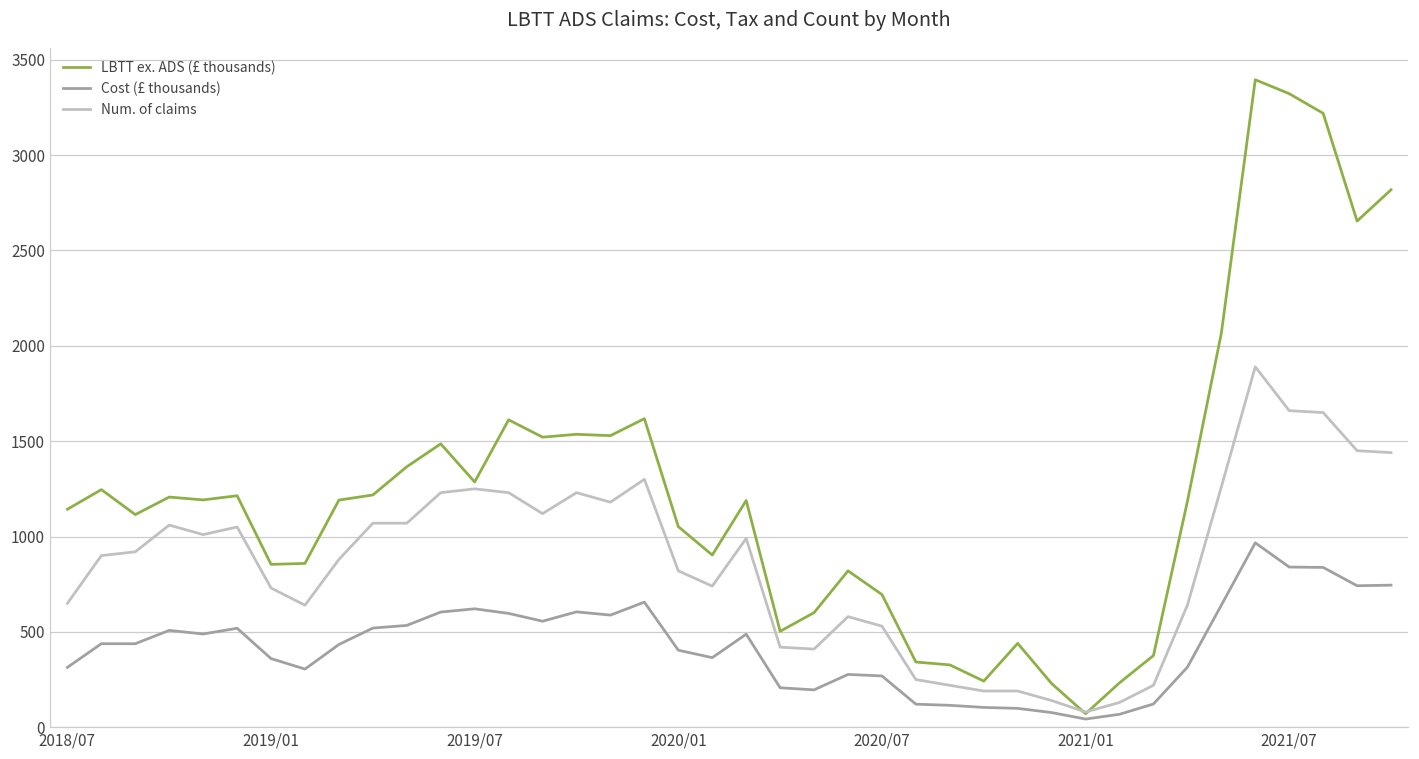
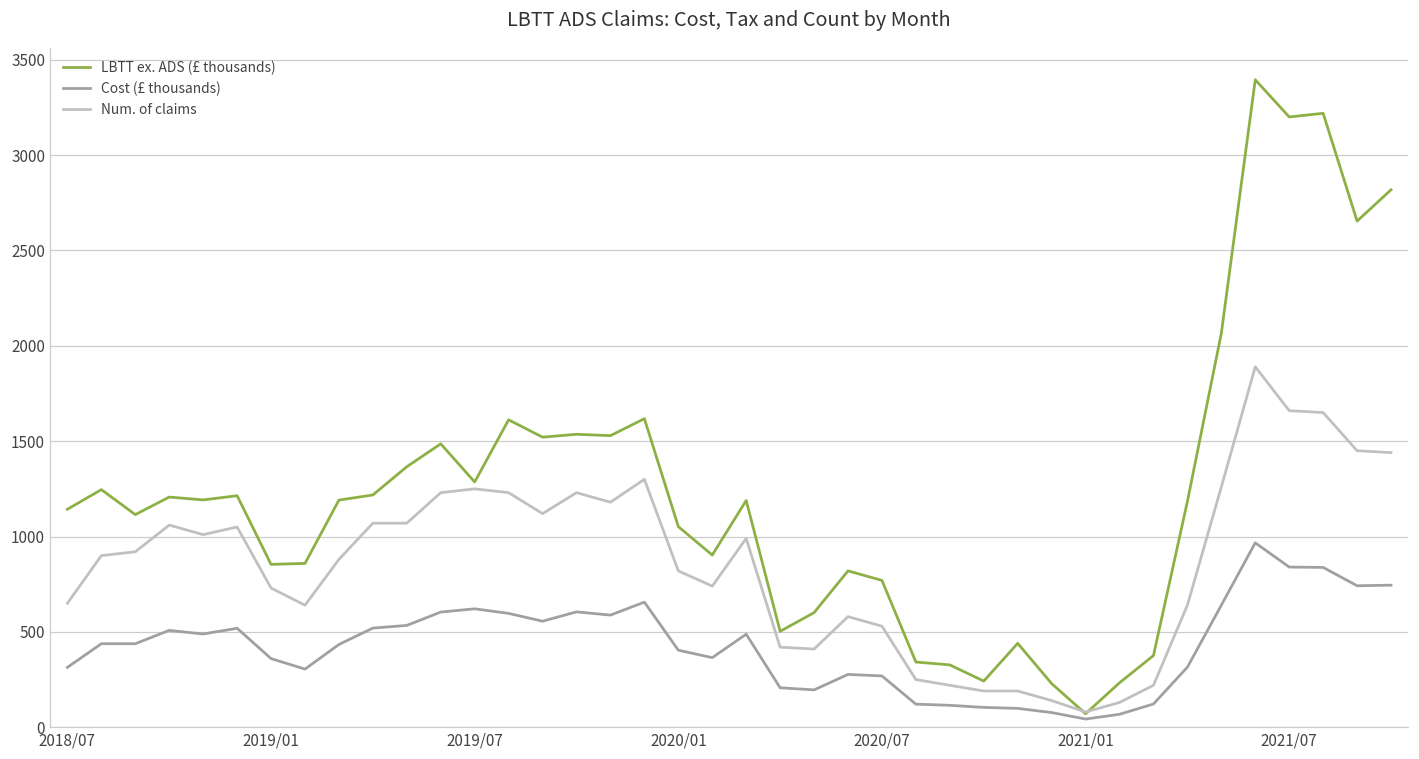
LBTT ex. ADS (£ thousands), 2020/07: 700 -> 770
LBTT ex. ADS (£ thousands), 2021/07: 3320 -> 3200
